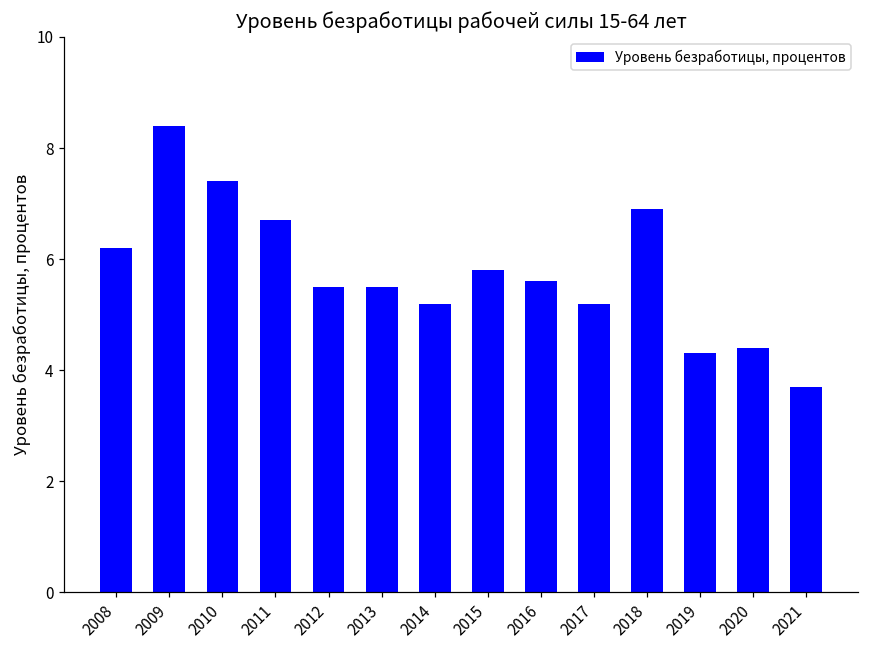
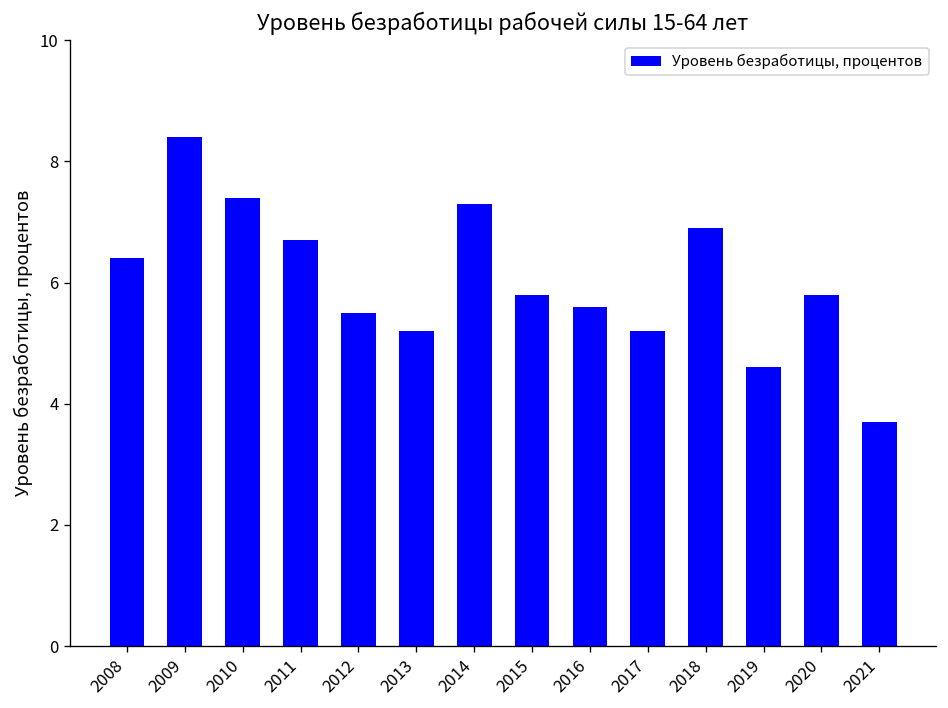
2008: 6.2 -> 6.4
2013: 5.5 -> 5.2
2014: 5.2 -> 7.3
2019: 4.3 -> 4.6
2020: 4.4 -> 5.8
